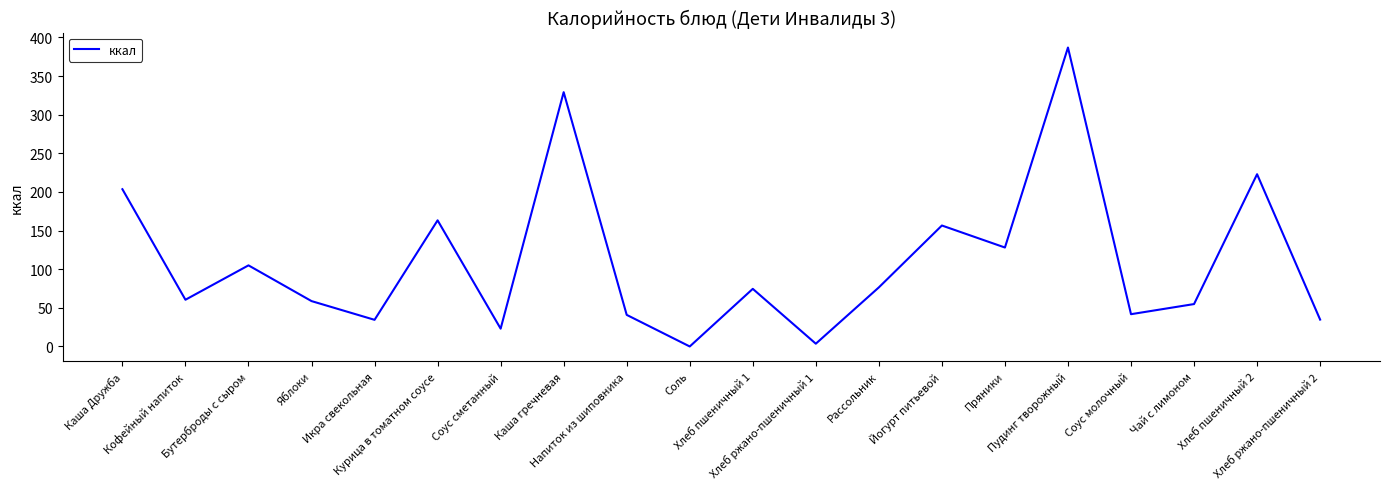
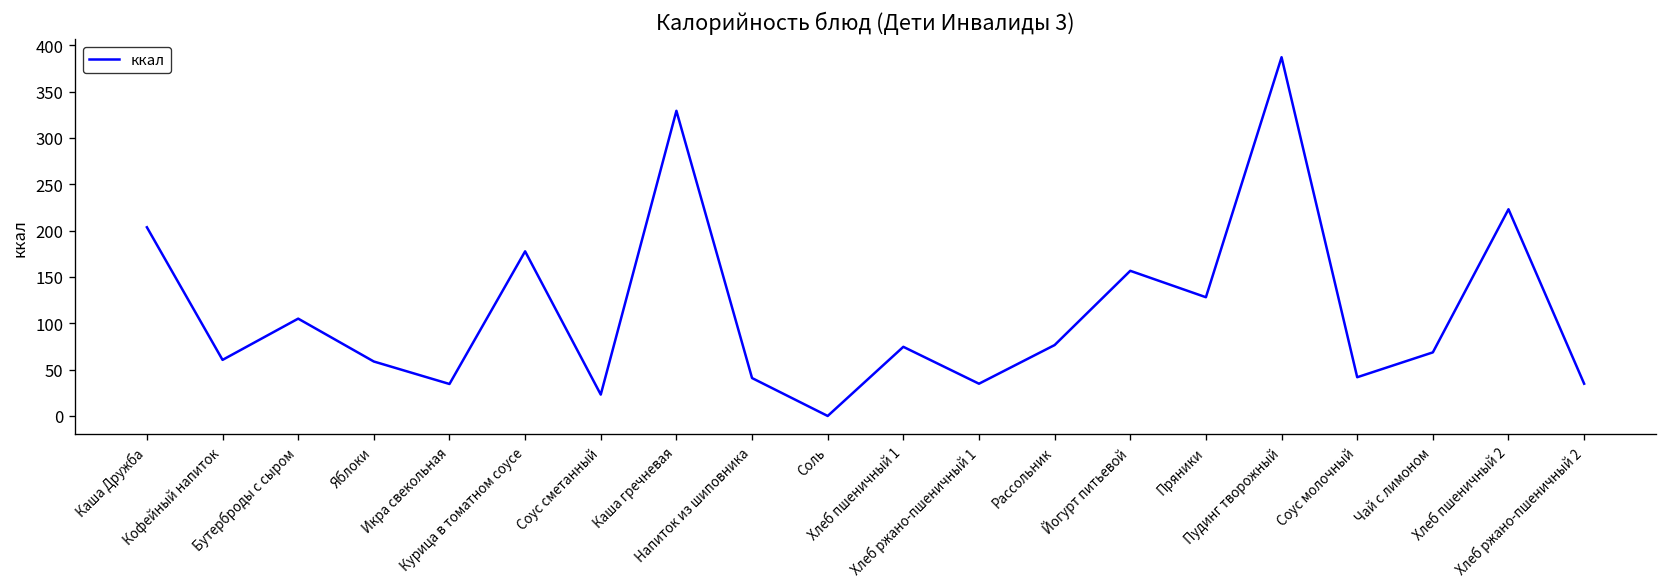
Курица в томатном соусе: 160 -> 180
Хлеб ржано-пшеничный 1: 0 -> 30
Чай с лимоном: 50 -> 70
